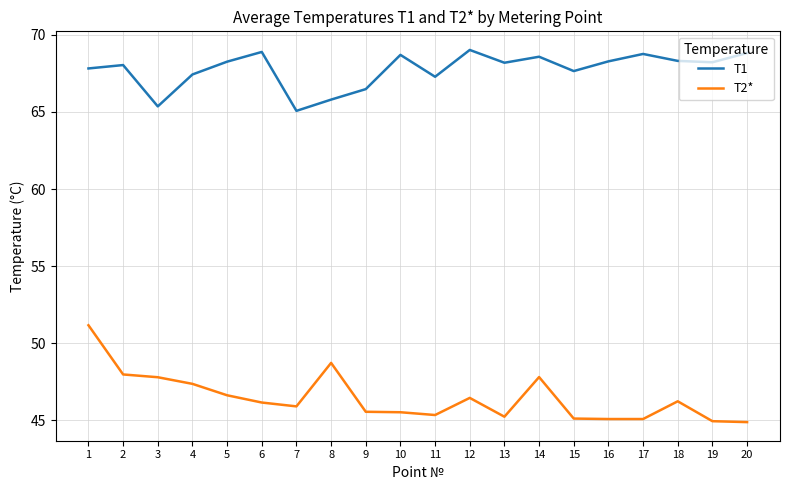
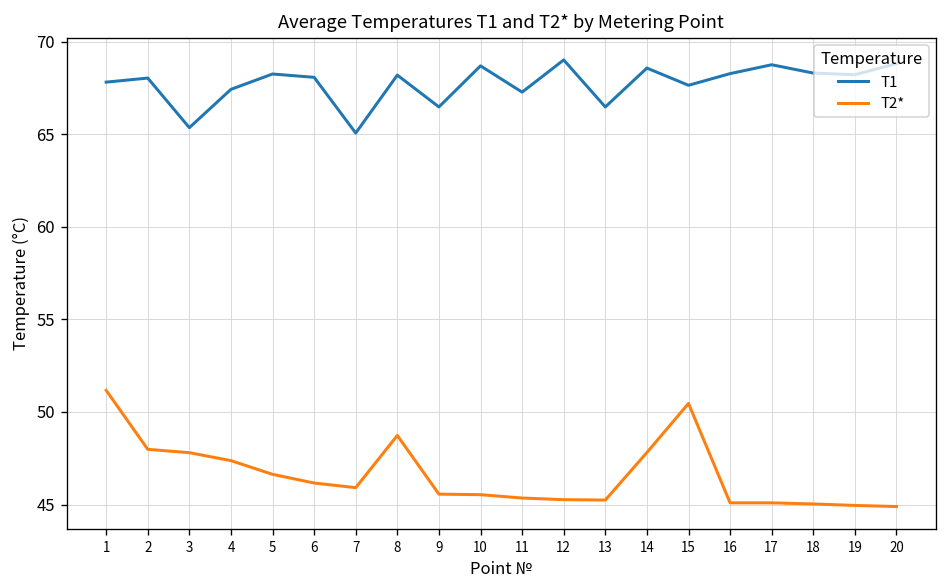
T1, 6: 68.9 -> 68.1
T1, 8: 65.8 -> 68.2
T2*, 12: 46.5 -> 45.3
T1, 13: 68.2 -> 66.5
T2*, 15: 45.1 -> 50.5
T2*, 18: 46.2 -> 45.0
